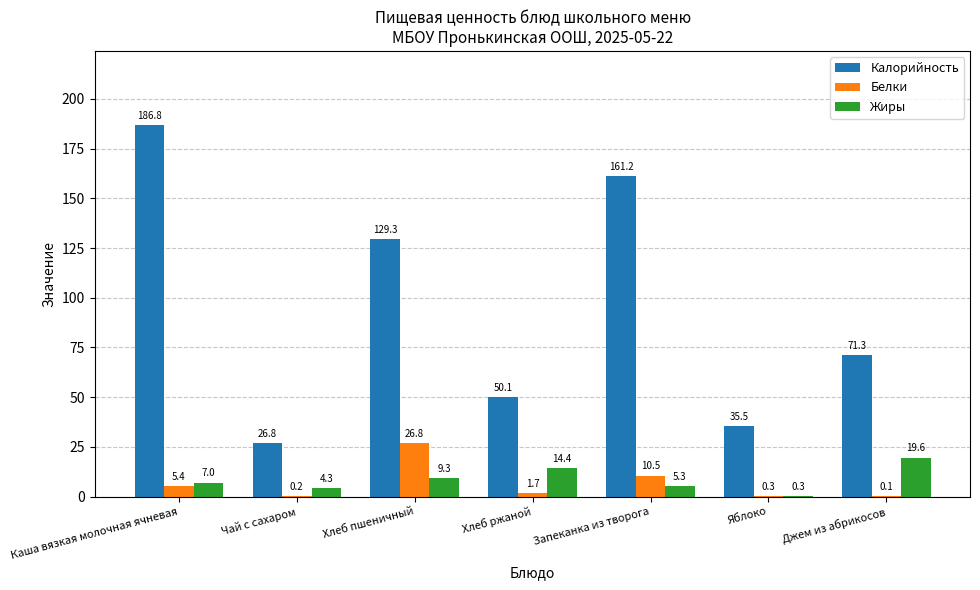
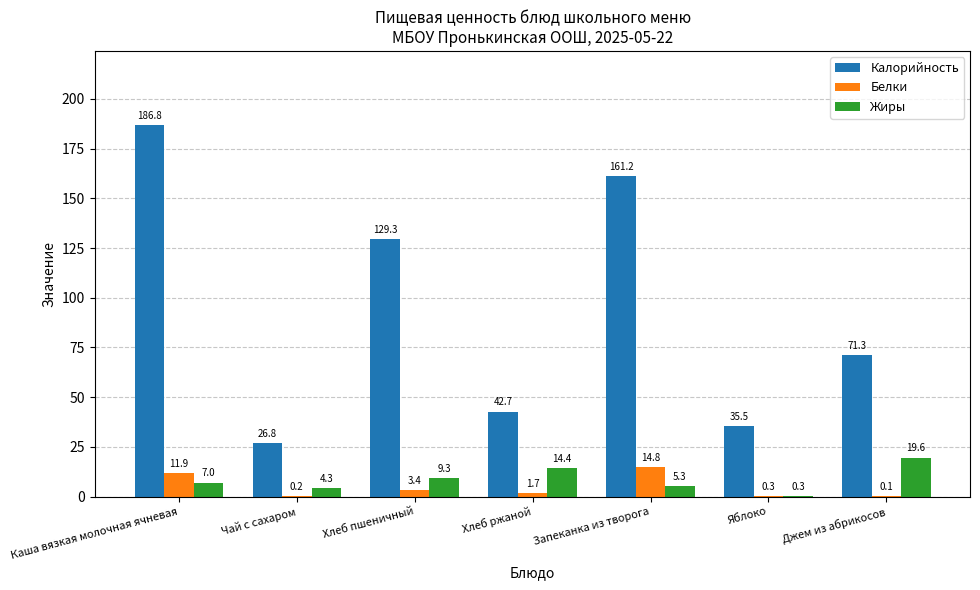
Белки, Каша вязкая молочная ячневая: 5.4 -> 11.9
Белки, Хлеб пшеничный: 26.8 -> 3.4
Калорийность, Хлеб ржаной: 50.1 -> 42.7
Белки, Запеканка из творога: 10.5 -> 14.8
